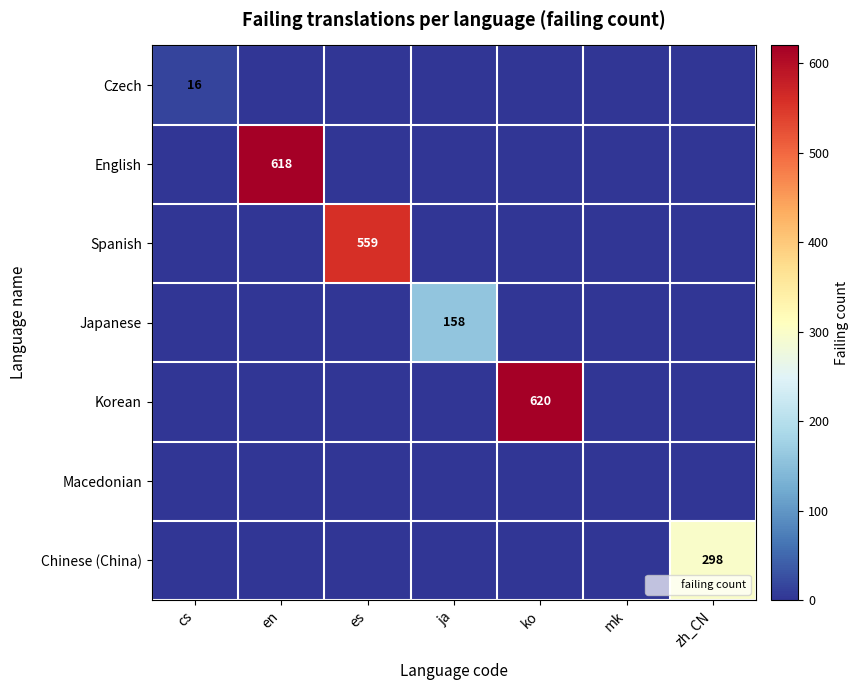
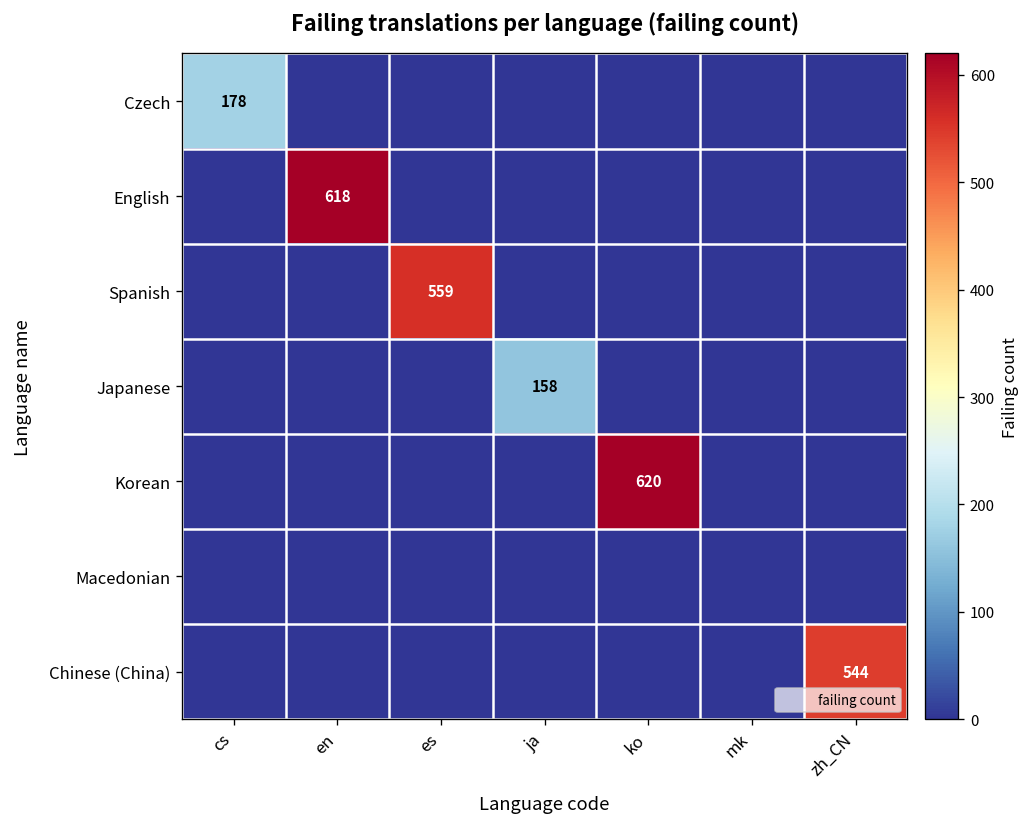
Czech, cs: 16 -> 178
Chinese (China), zh_CN: 298 -> 544
